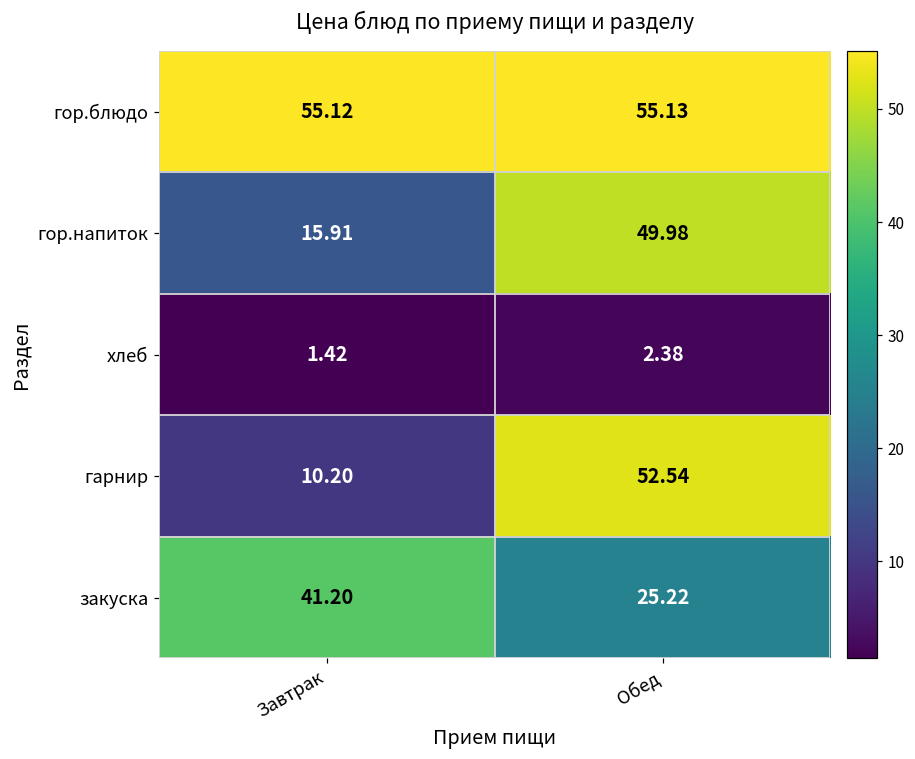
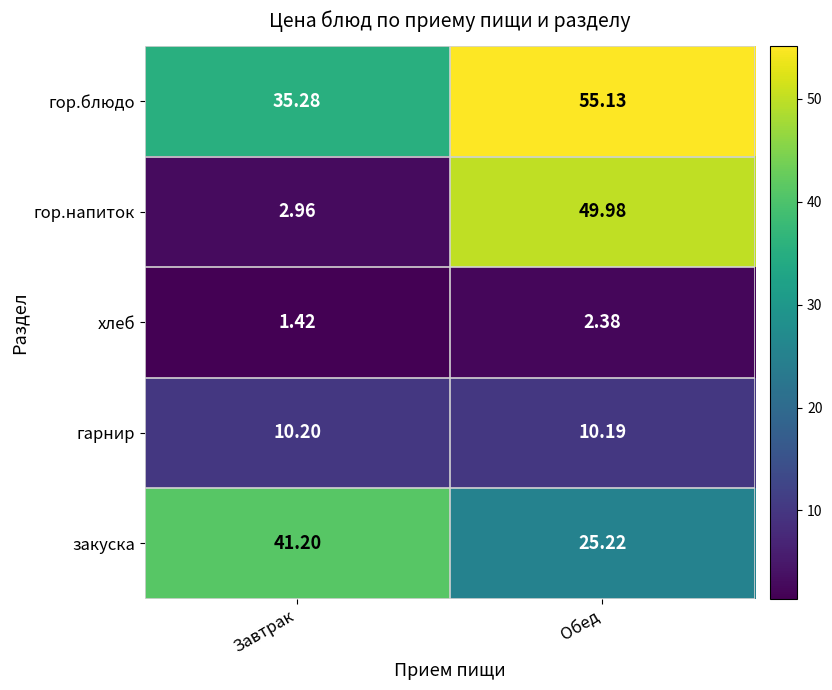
гор.блюдо, Завтрак: 55.12 -> 35.28
гор.напиток, Завтрак: 15.91 -> 2.96
гарнир, Обед: 52.54 -> 10.19
